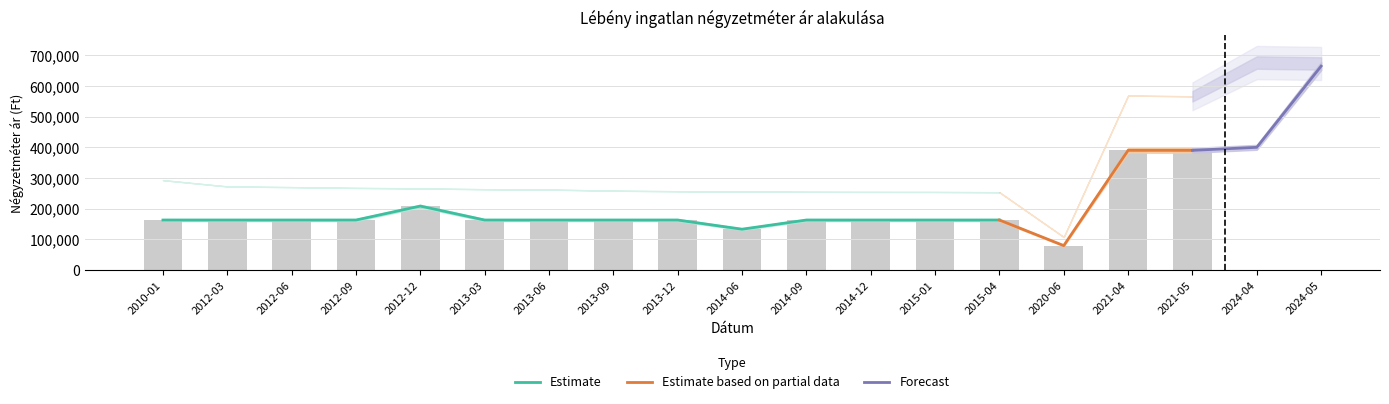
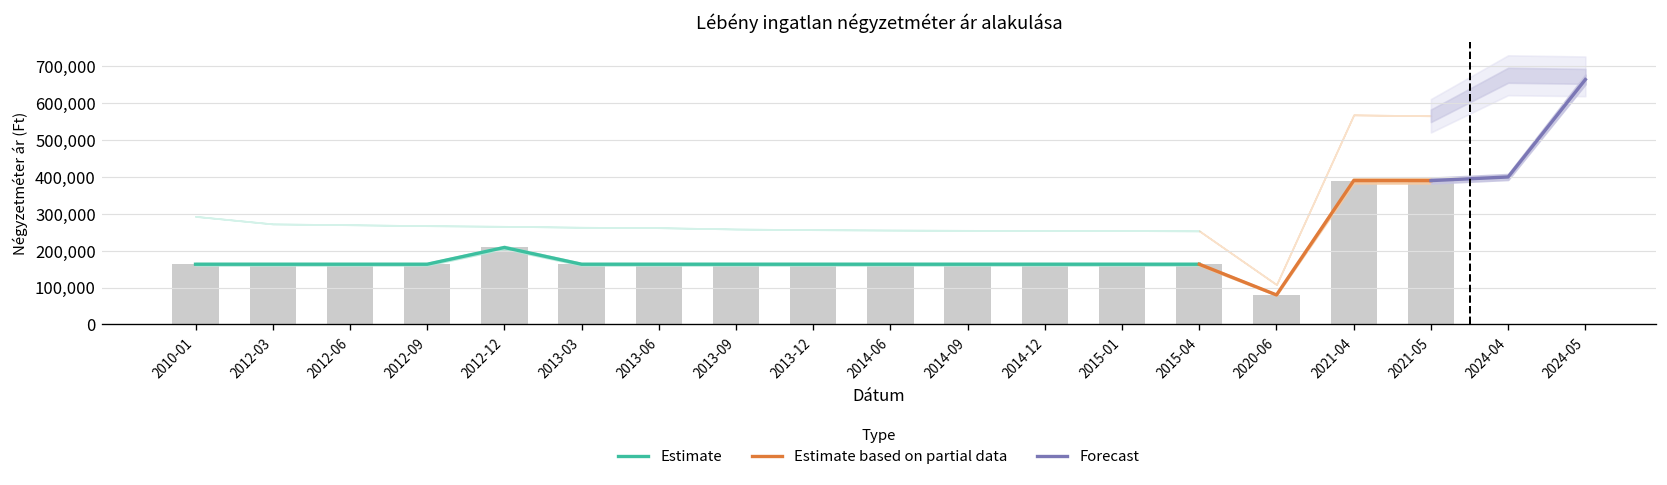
Estimate, 2014-06: 130,000 -> 160,000
